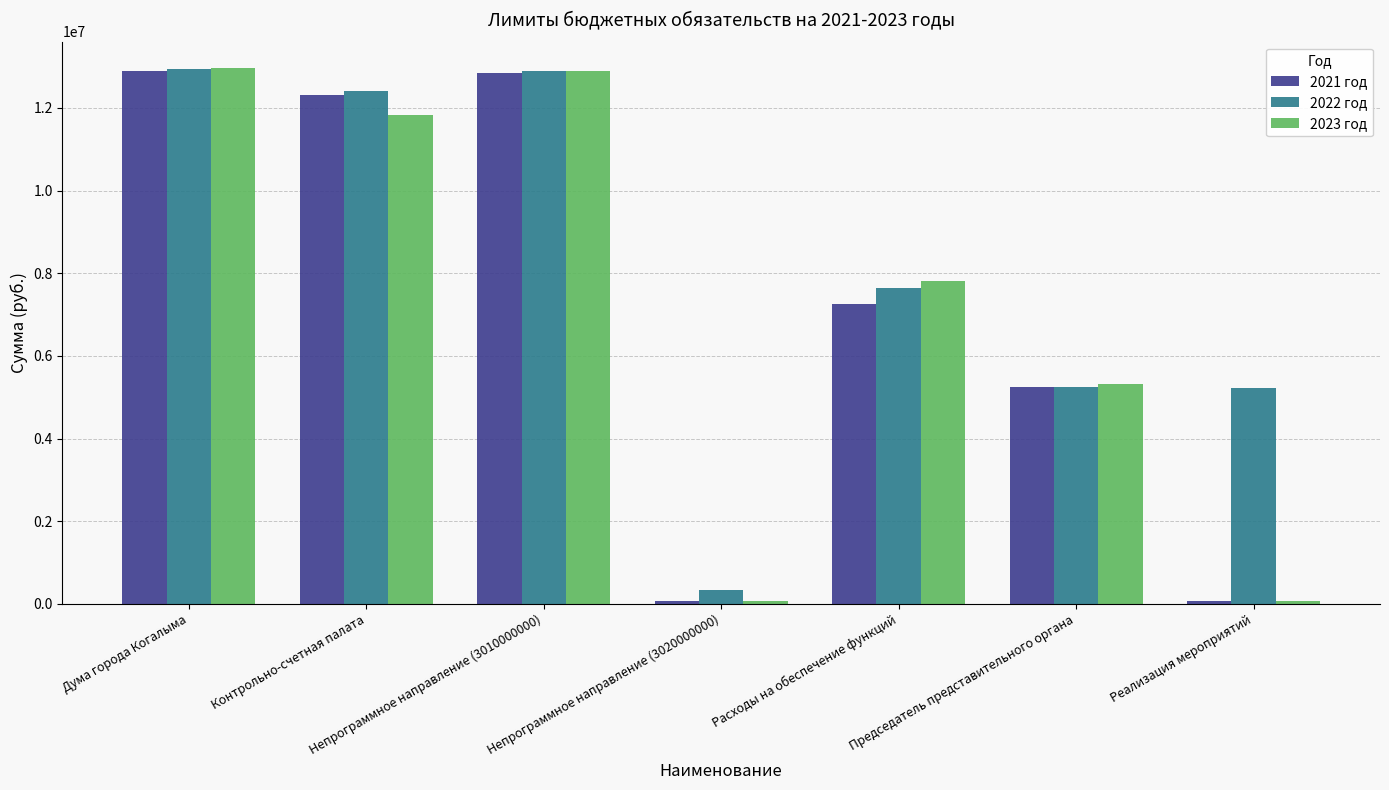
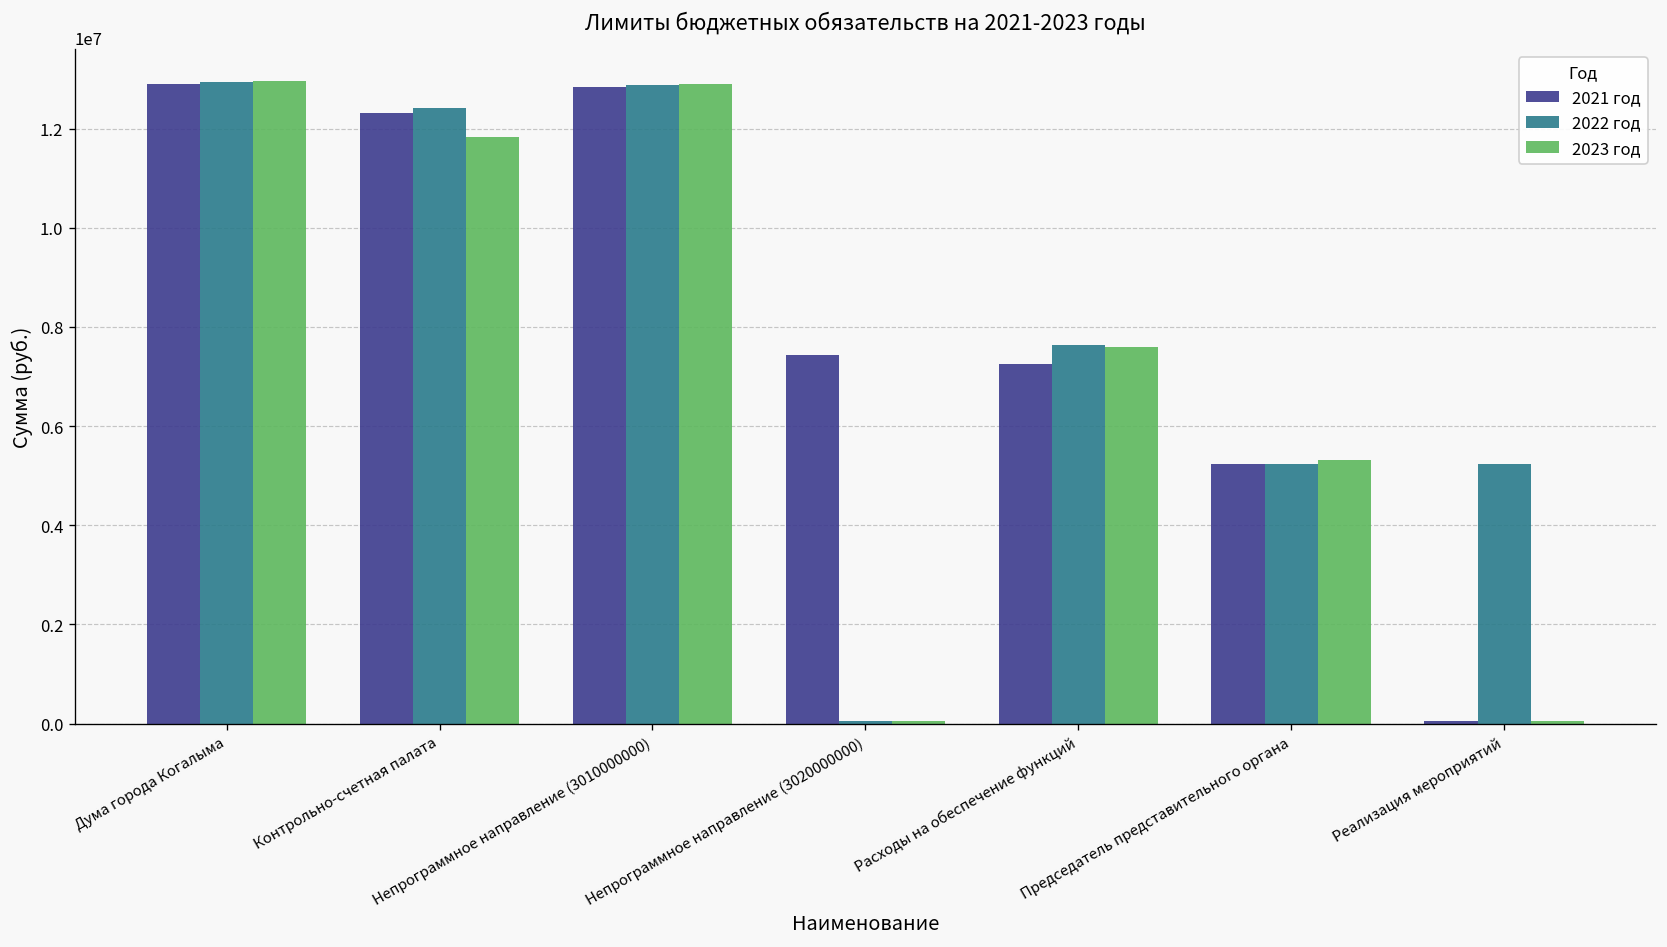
2021 год, Непрограммное направление (3020000000): 100000 -> 7400000
2022 год, Непрограммное направление (3020000000): 300000 -> 100000
2023 год, Расходы на обеспечение функций: 7800000 -> 7600000
